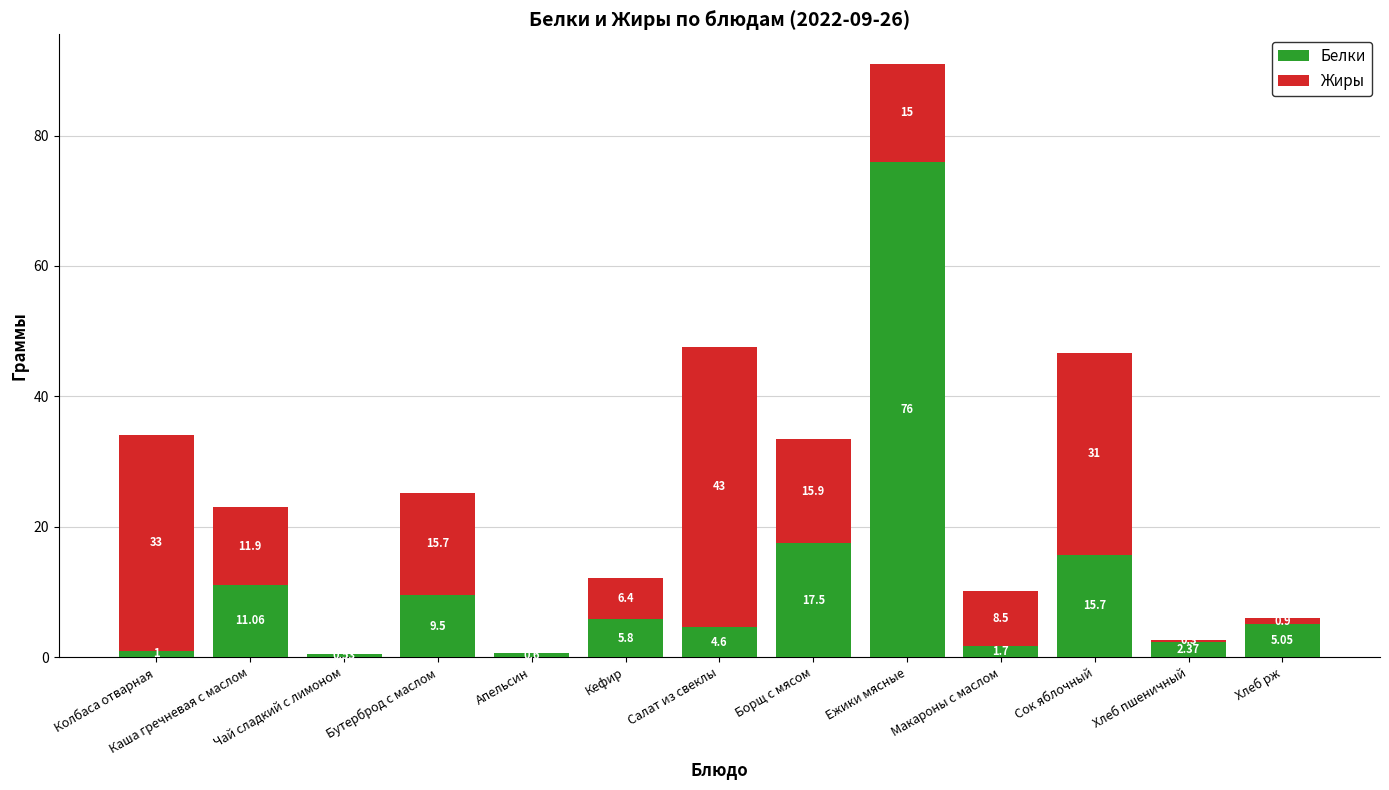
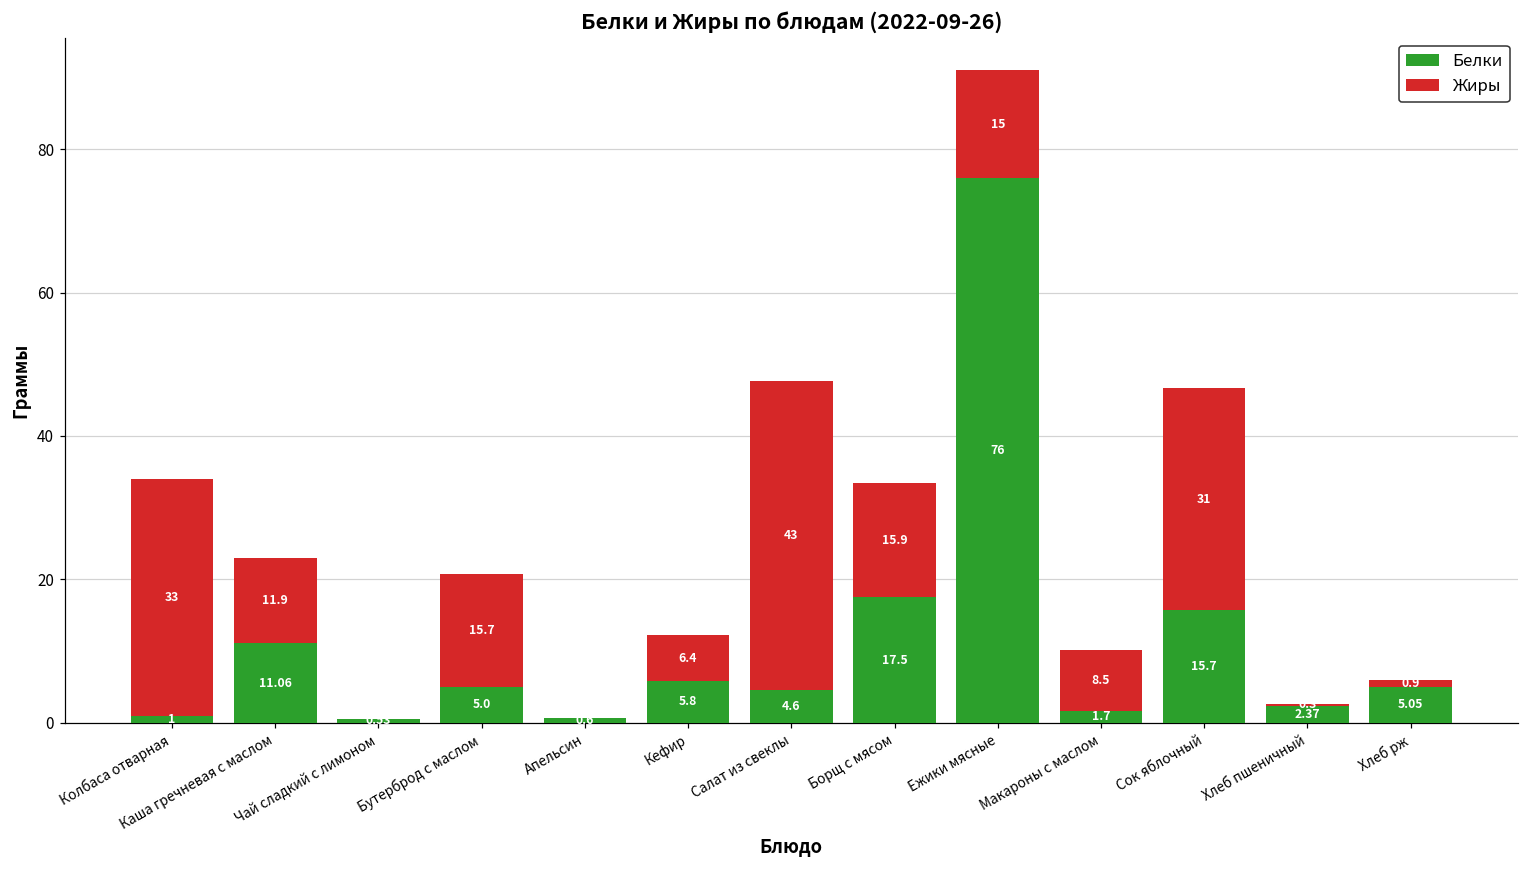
Белки, Бутерброд с маслом: 9.5 -> 5.0
